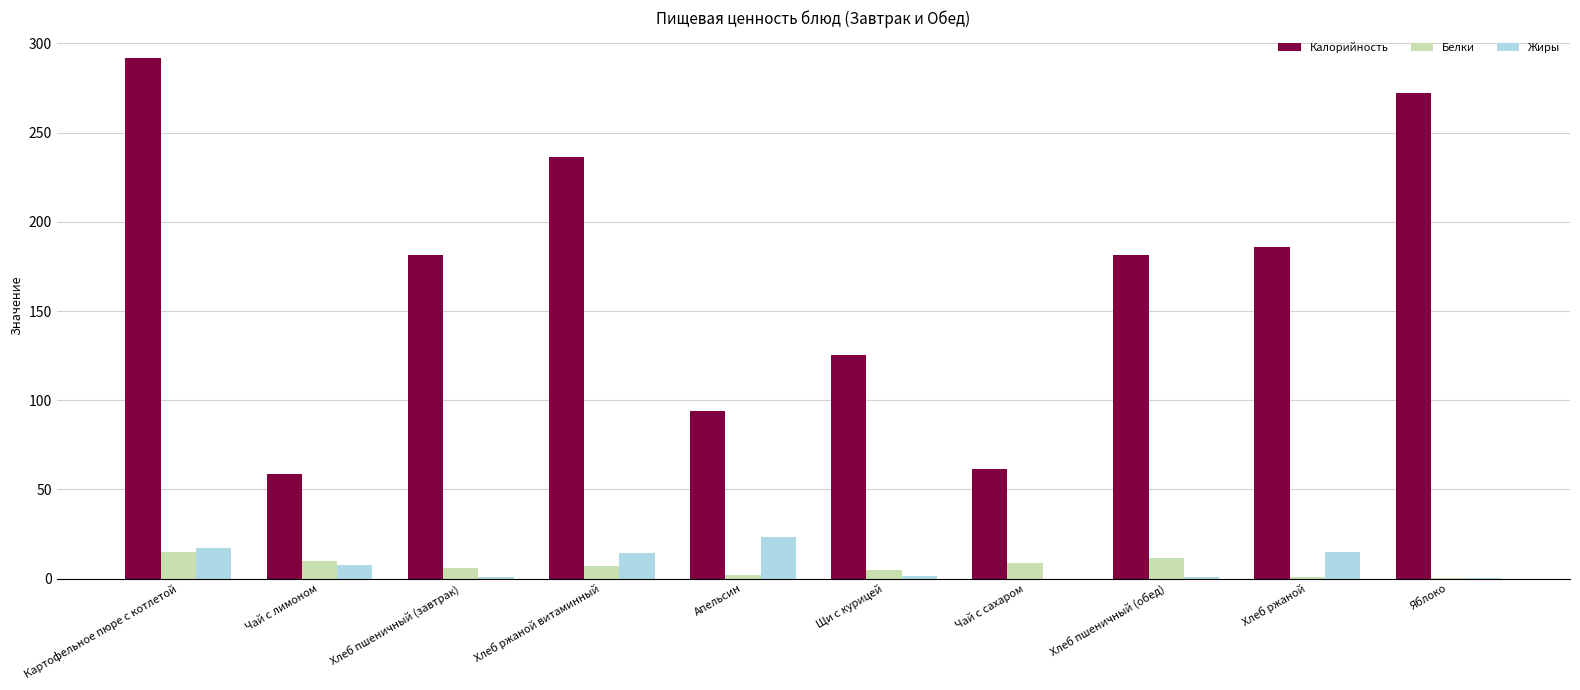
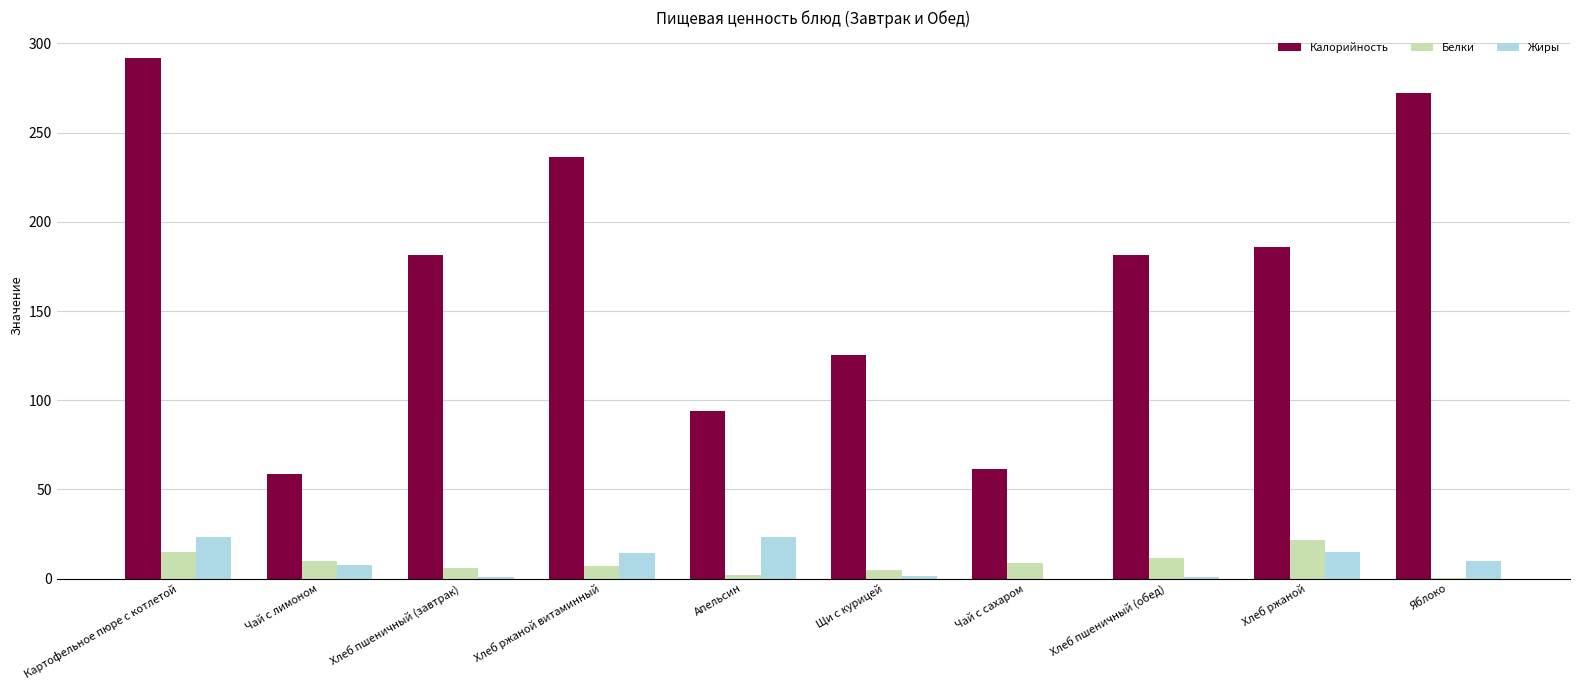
Жиры, Картофельное пюре с котлетой: 17 -> 24
Белки, Хлеб ржаной: 1 -> 22
Жиры, Яблоко: 0 -> 10
